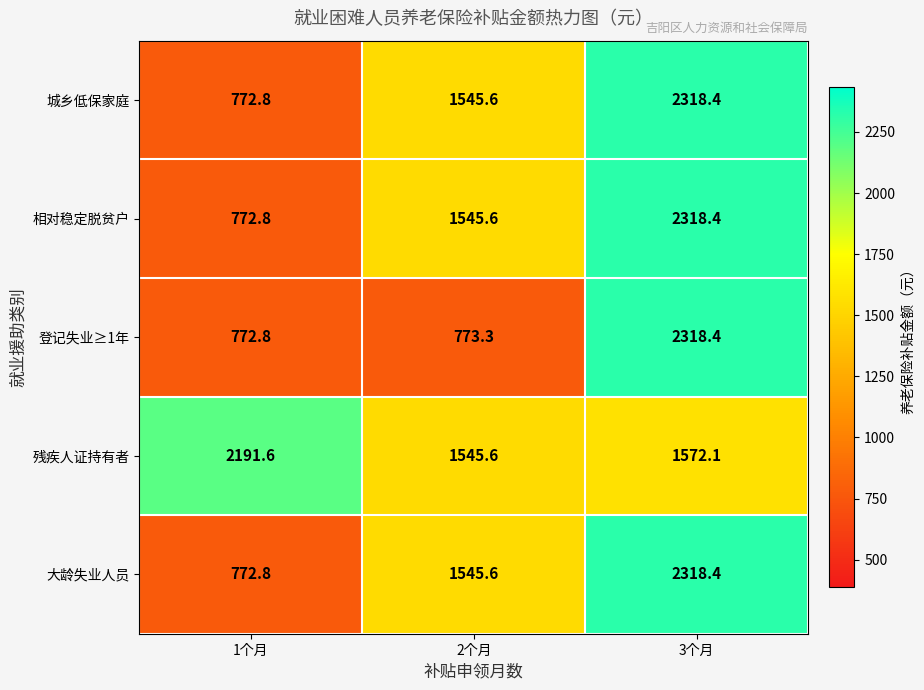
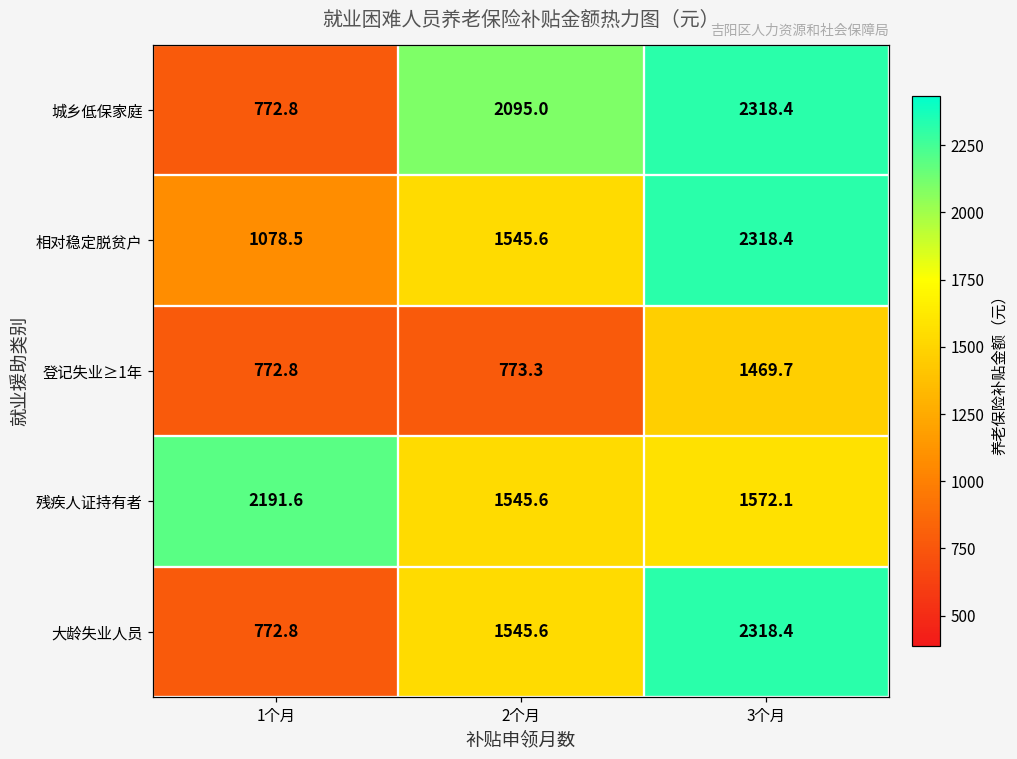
城乡低保家庭, 2个月: 1545.6 -> 2095.0
相对稳定脱贫户, 1个月: 772.8 -> 1078.5
登记失业≥1年, 3个月: 2318.4 -> 1469.7
